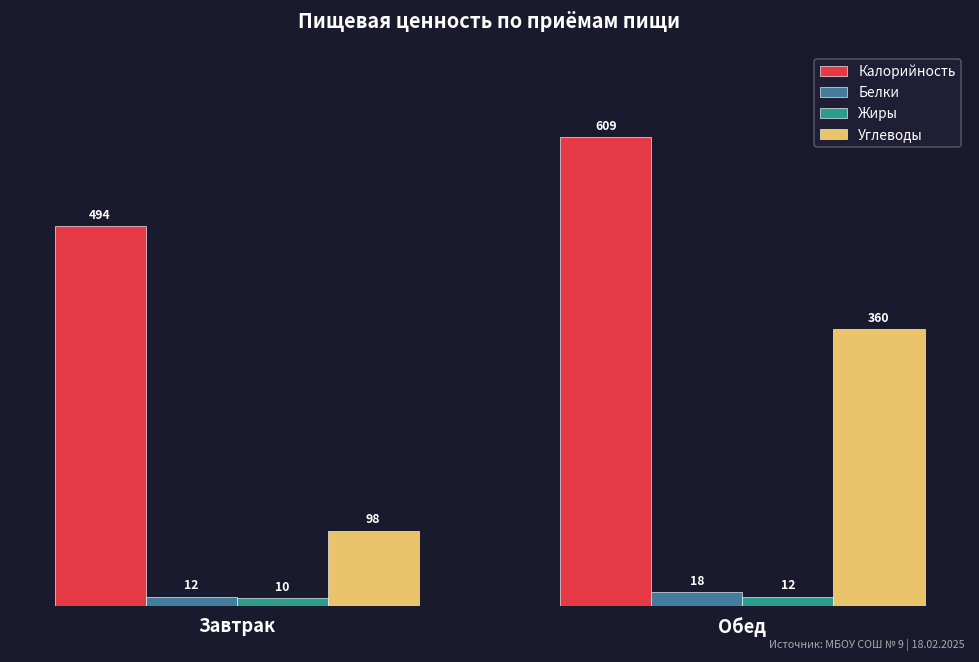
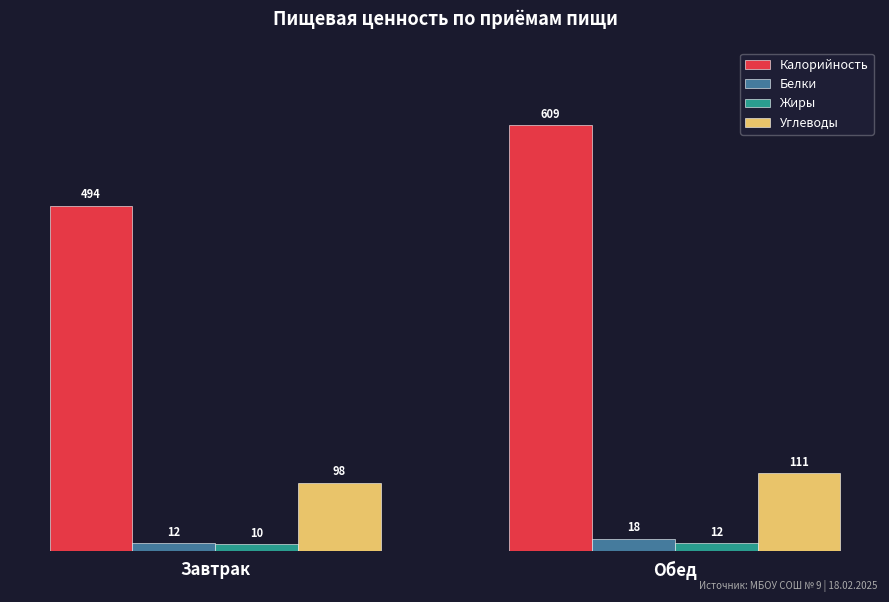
Углеводы, Обед: 360 -> 111
